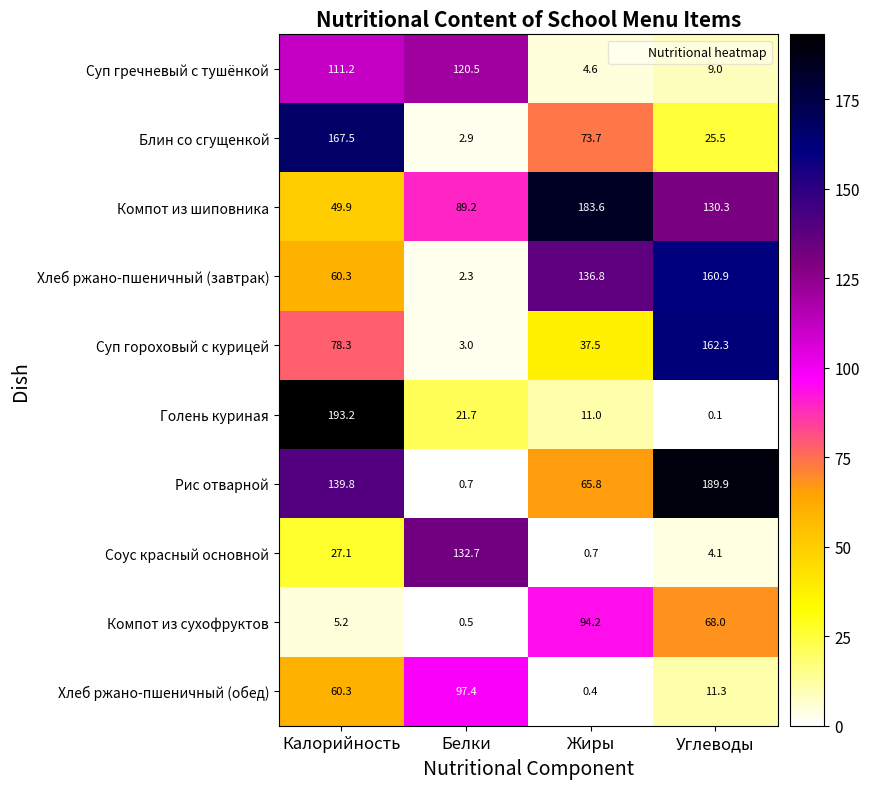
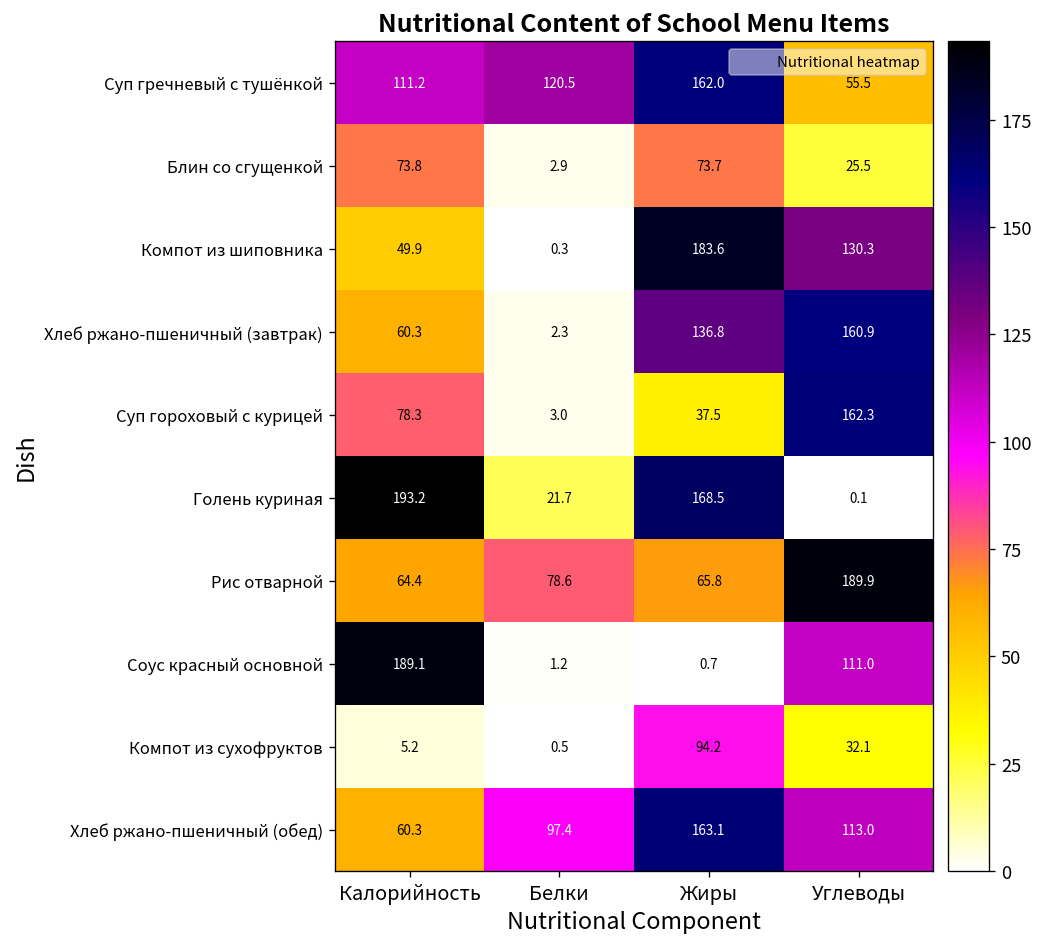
Суп гречневый с тушёнкой, Жиры: 4.6 -> 162.0
Суп гречневый с тушёнкой, Углеводы: 9.0 -> 55.5
Блин со сгущенкой, Калорийность: 167.5 -> 73.8
Компот из шиповника, Белки: 89.2 -> 0.3
Голень куриная, Жиры: 11.0 -> 168.5
Рис отварной, Калорийность: 139.8 -> 64.4
Рис отварной, Белки: 0.7 -> 78.6
Соус красный основной, Калорийность: 27.1 -> 189.1
Соус красный основной, Белки: 132.7 -> 1.2
Соус красный основной, Углеводы: 4.1 -> 111.0
Компот из сухофруктов, Углеводы: 68.0 -> 32.1
Хлеб ржано-пшеничный (обед), Жиры: 0.4 -> 163.1
Хлеб ржано-пшеничный (обед), Углеводы: 11.3 -> 113.0
